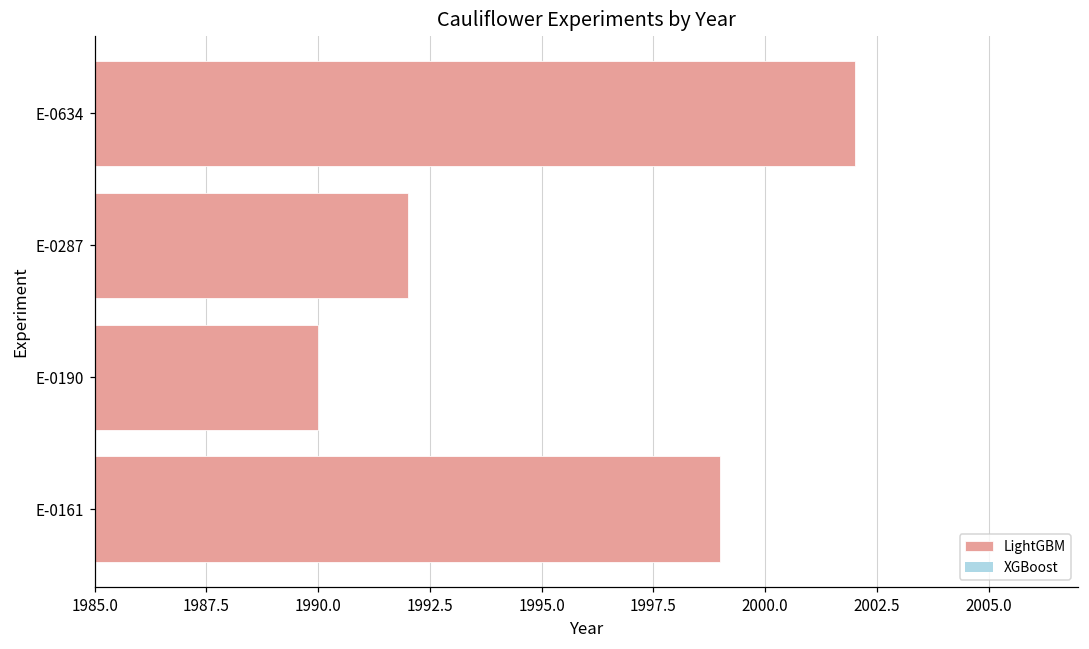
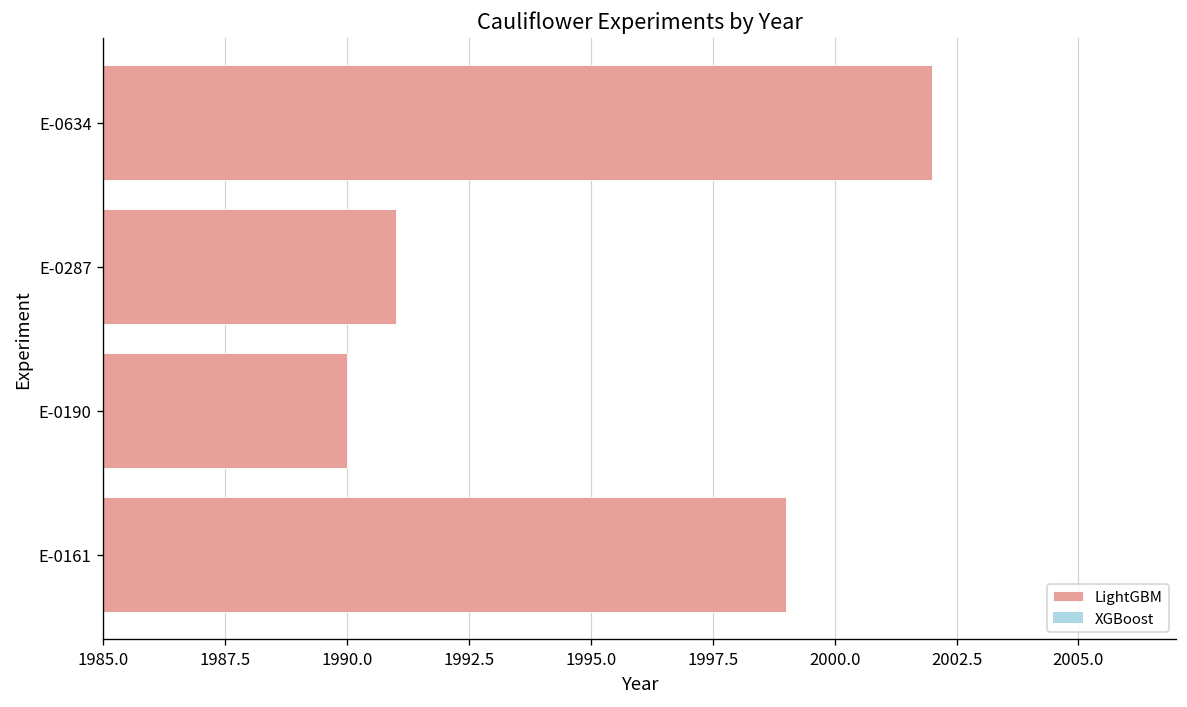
LightGBM, E-0287: 1992 -> 1991
